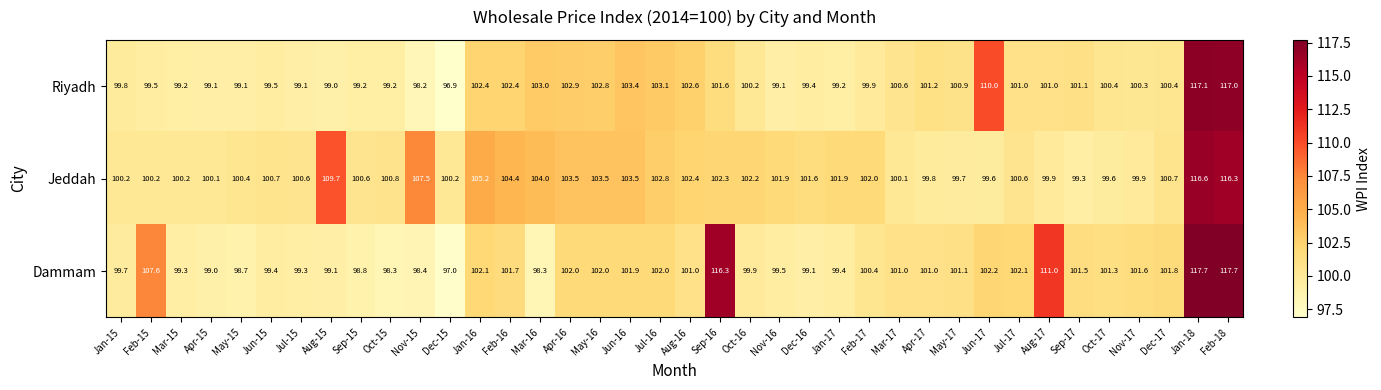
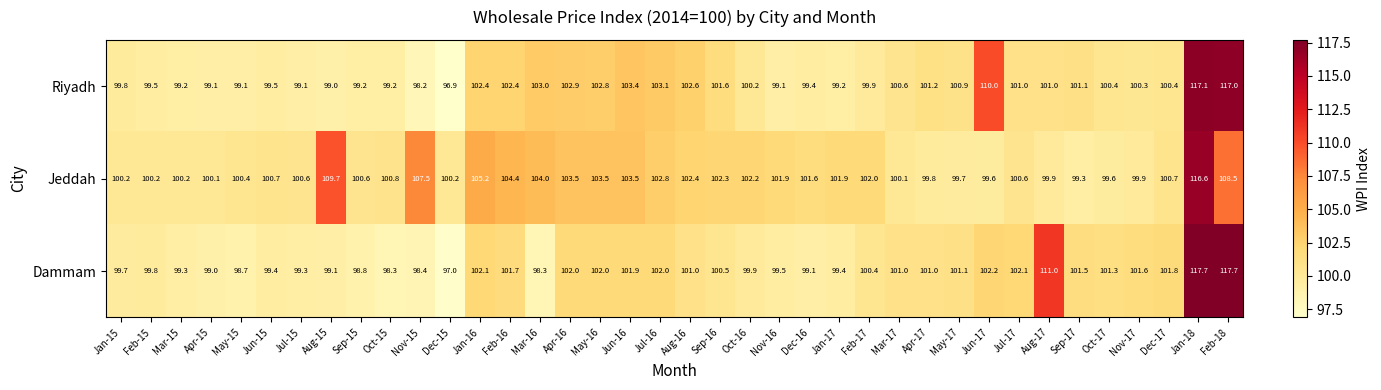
Jeddah, Feb-18: 116.3 -> 108.5
Dammam, Feb-15: 107.6 -> 99.8
Dammam, Sep-16: 116.3 -> 100.5
